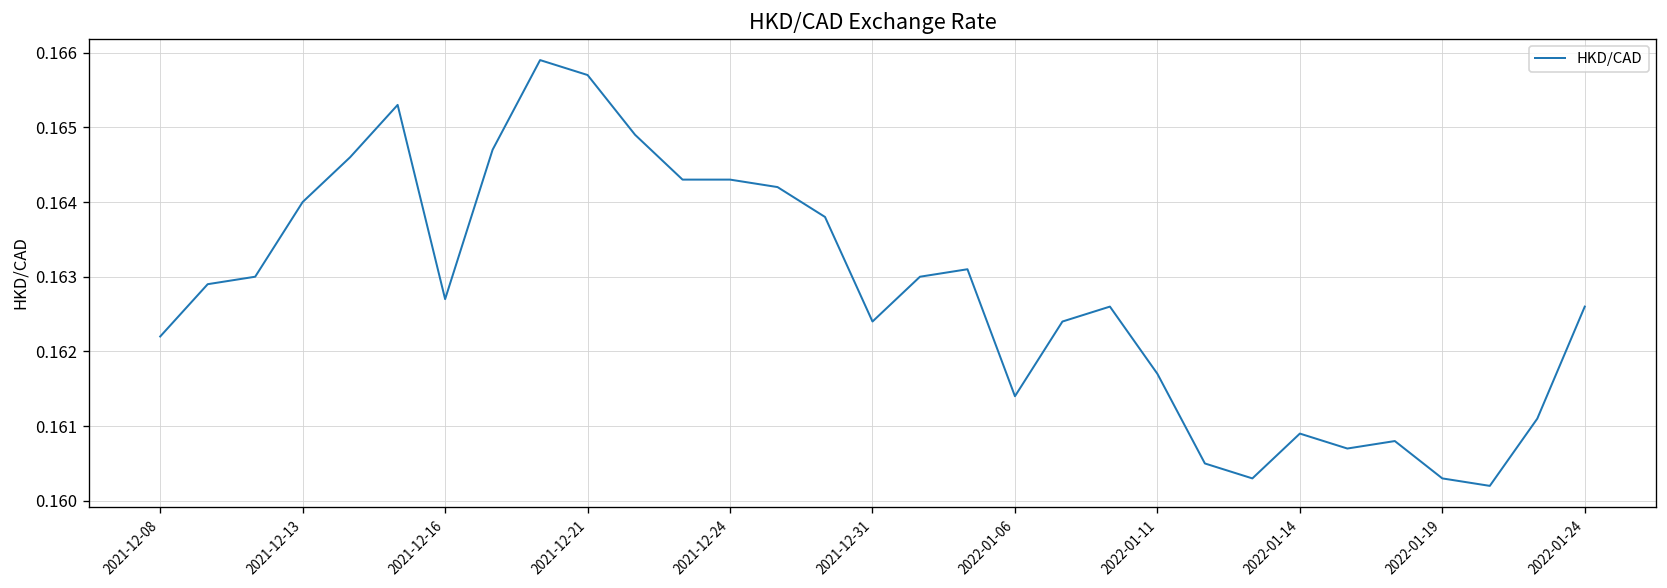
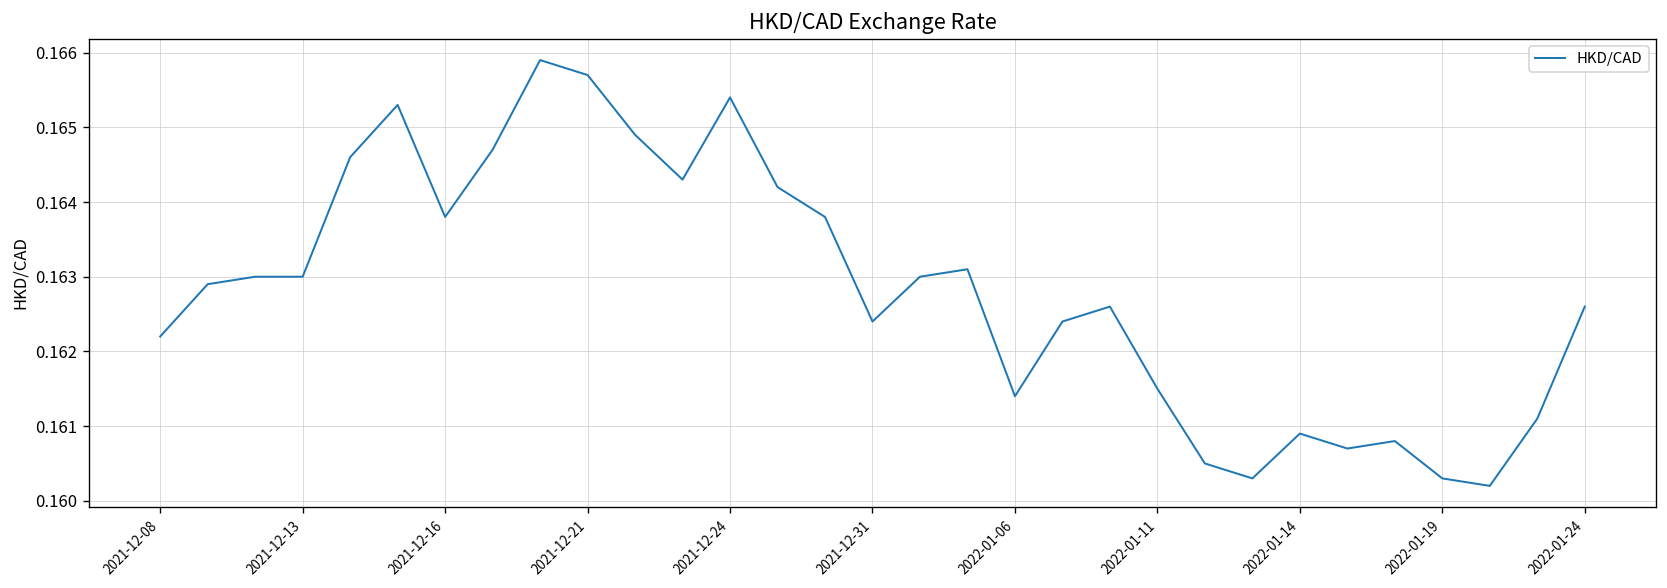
2021-12-13: 0.164 -> 0.163
2021-12-16: 0.1627 -> 0.1638
2021-12-24: 0.1643 -> 0.1654
2022-01-11: 0.1617 -> 0.1615
